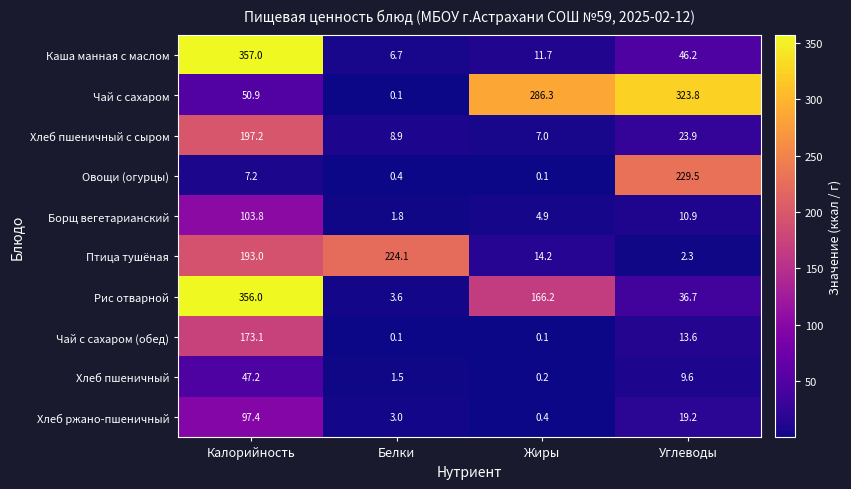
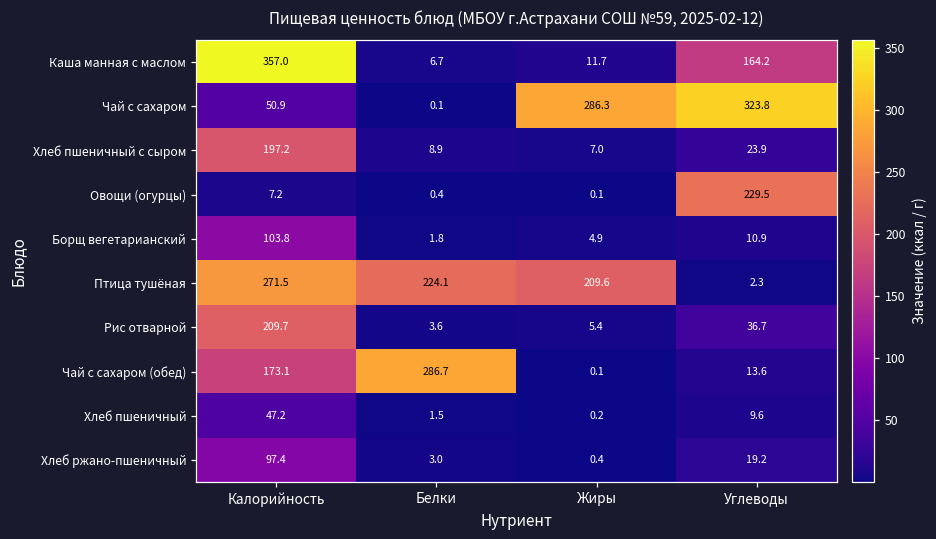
Каша манная с маслом, Углеводы: 46.2 -> 164.2
Птица тушёная, Калорийность: 193.0 -> 271.5
Птица тушёная, Жиры: 14.2 -> 209.6
Рис отварной, Калорийность: 356.0 -> 209.7
Рис отварной, Жиры: 166.2 -> 5.4
Чай с сахаром (обед), Белки: 0.1 -> 286.7
